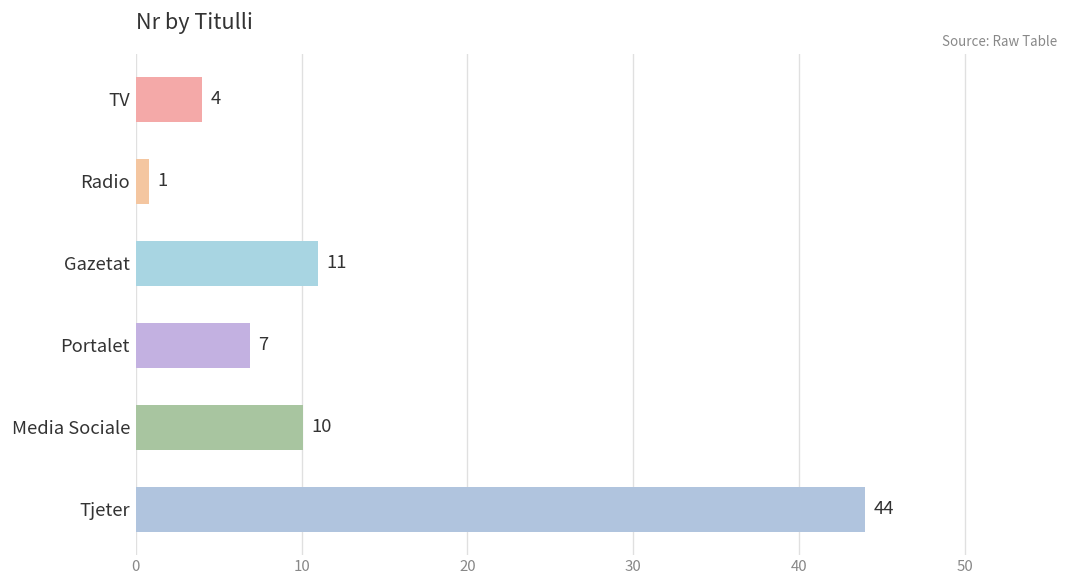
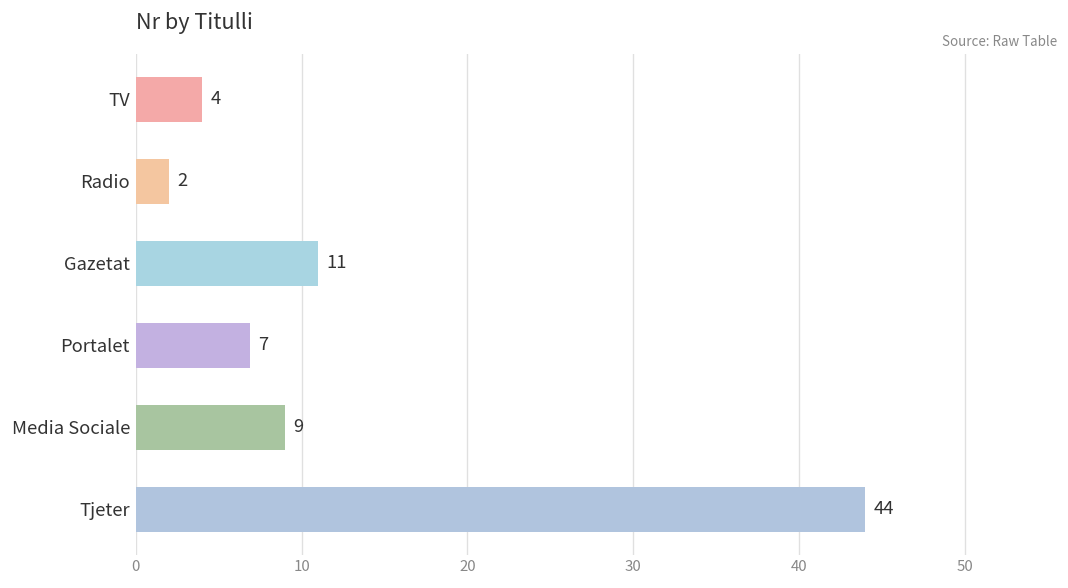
Radio: 1 -> 2
Media Sociale: 10 -> 9
